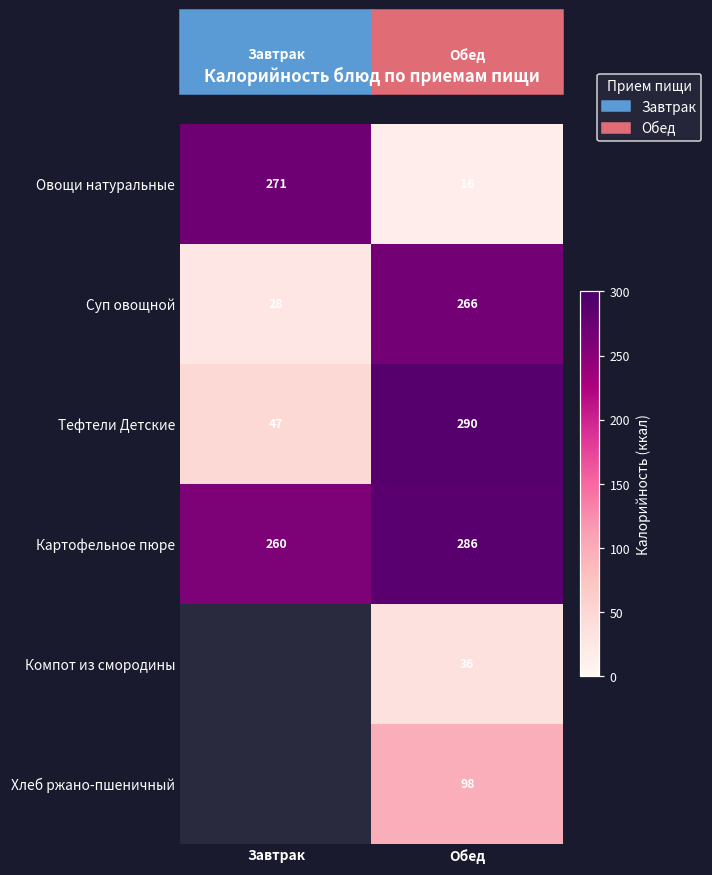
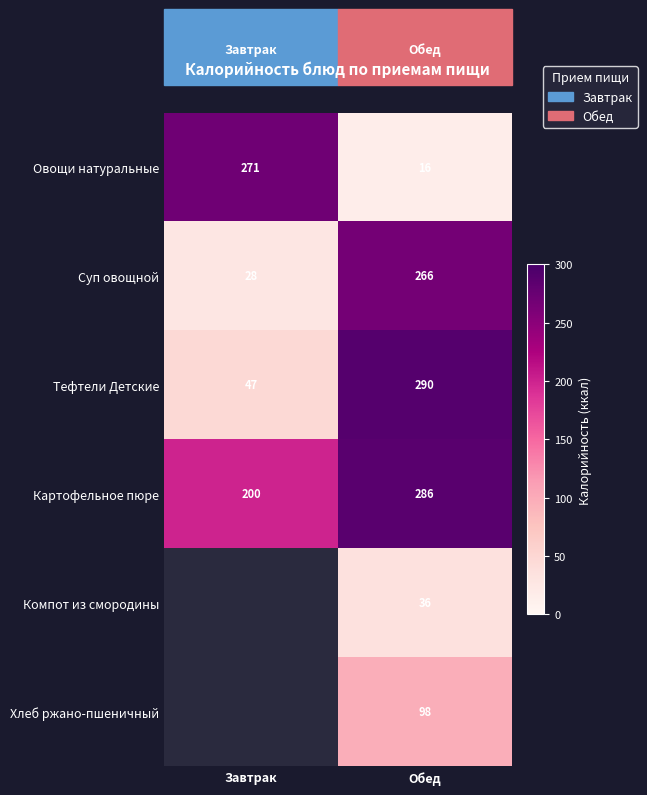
Картофельное пюре, Завтрак: 260 -> 200
